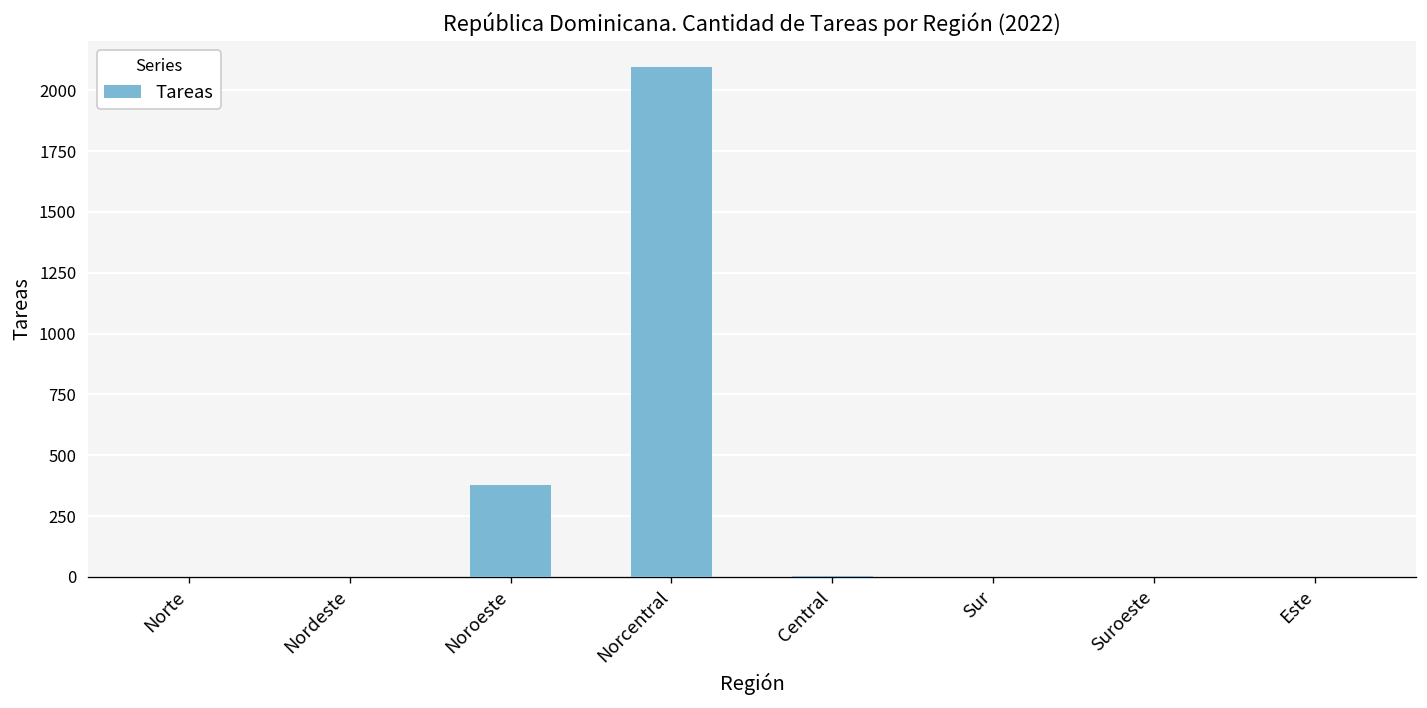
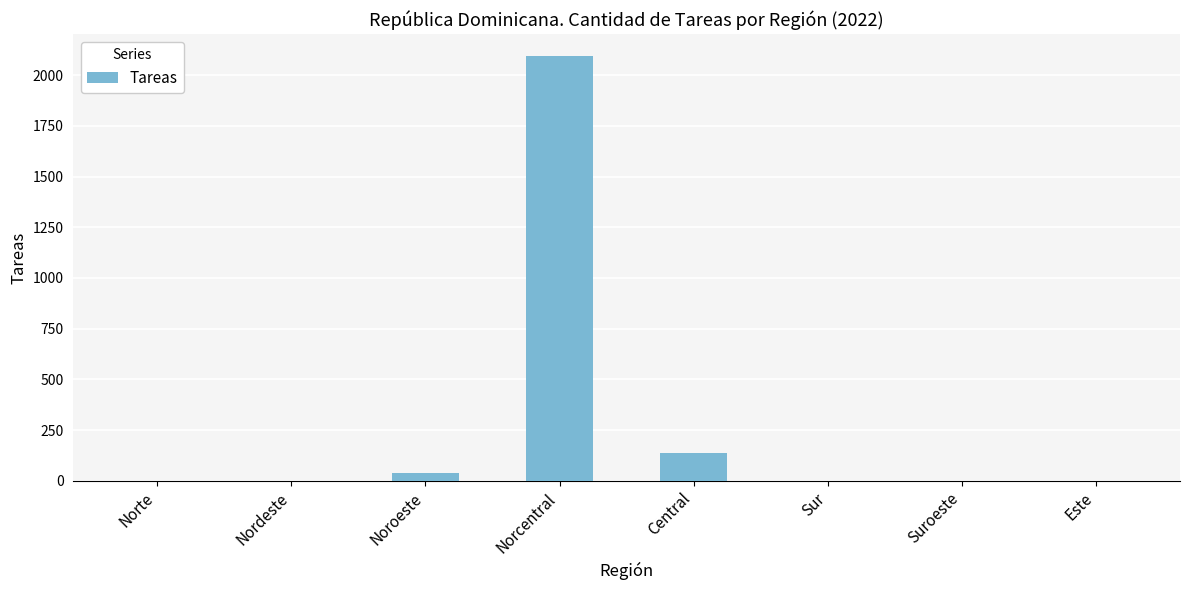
Noroeste: 380 -> 40
Central: 10 -> 140
